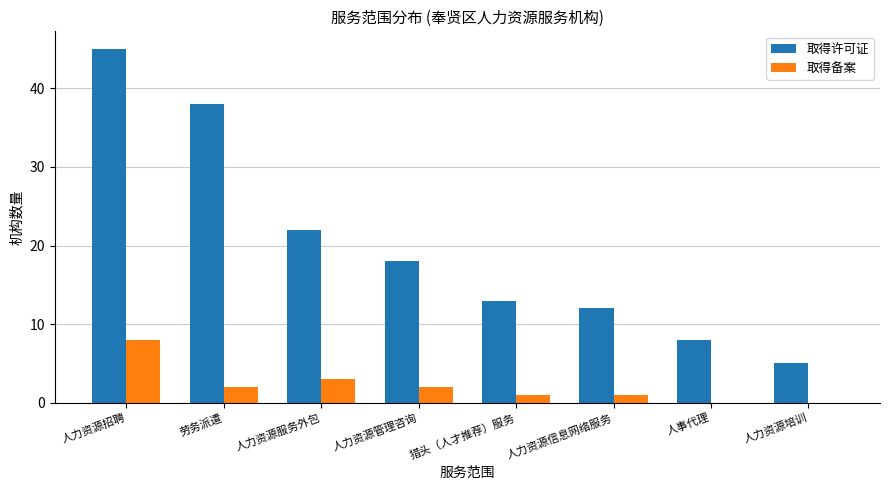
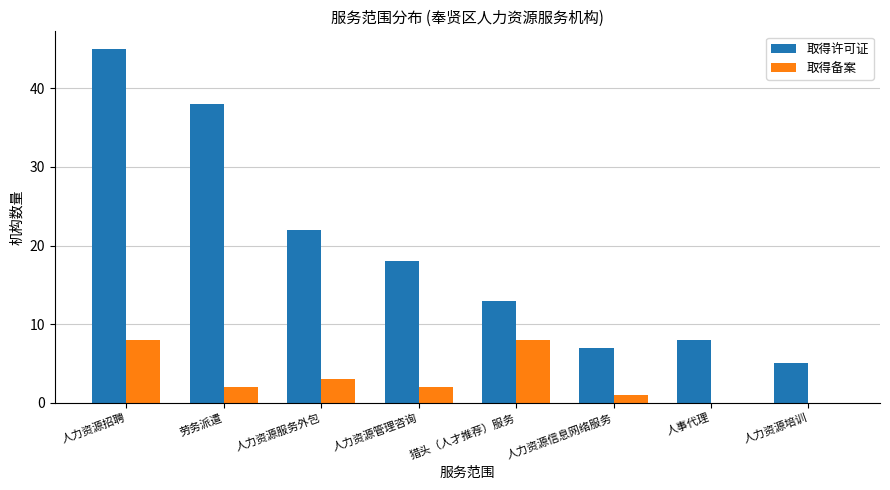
取得备案, 猎头（人才推荐）服务: 1 -> 8
取得许可证, 人力资源信息网络服务: 12 -> 7
